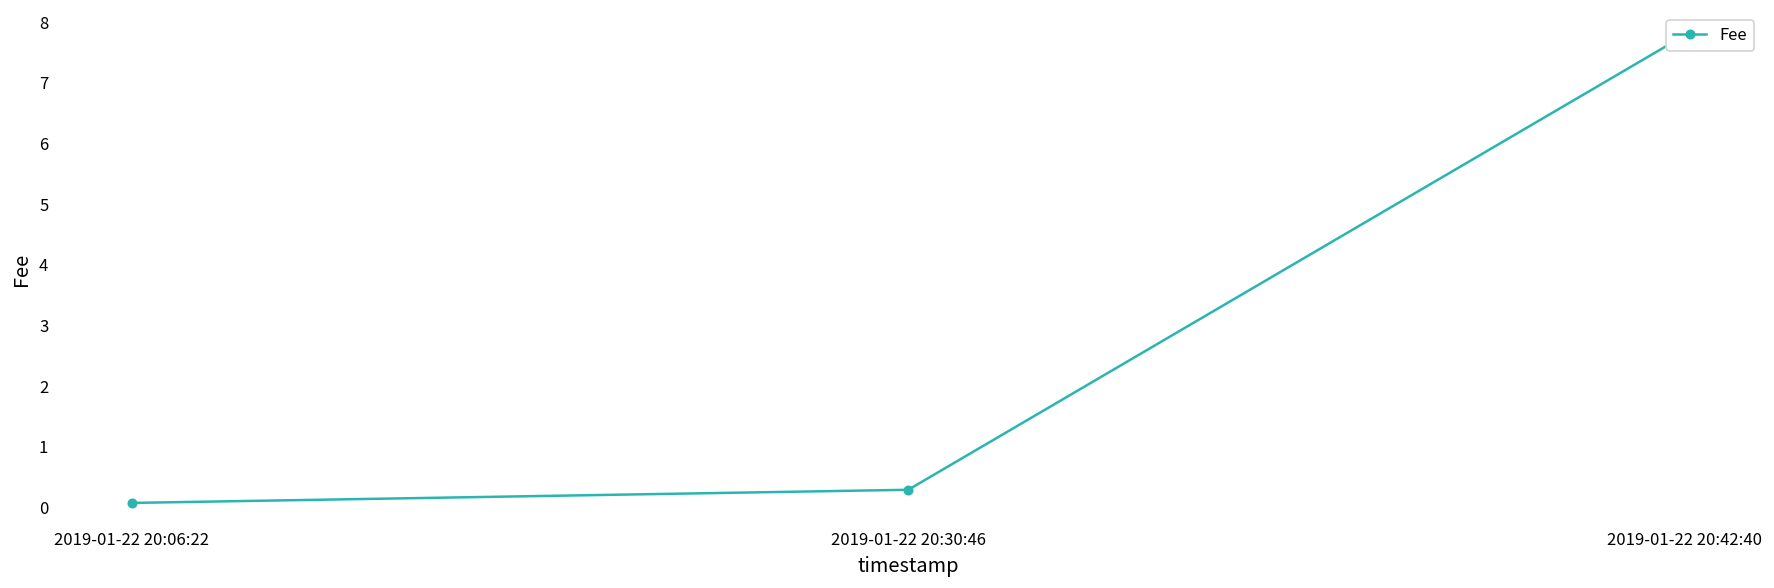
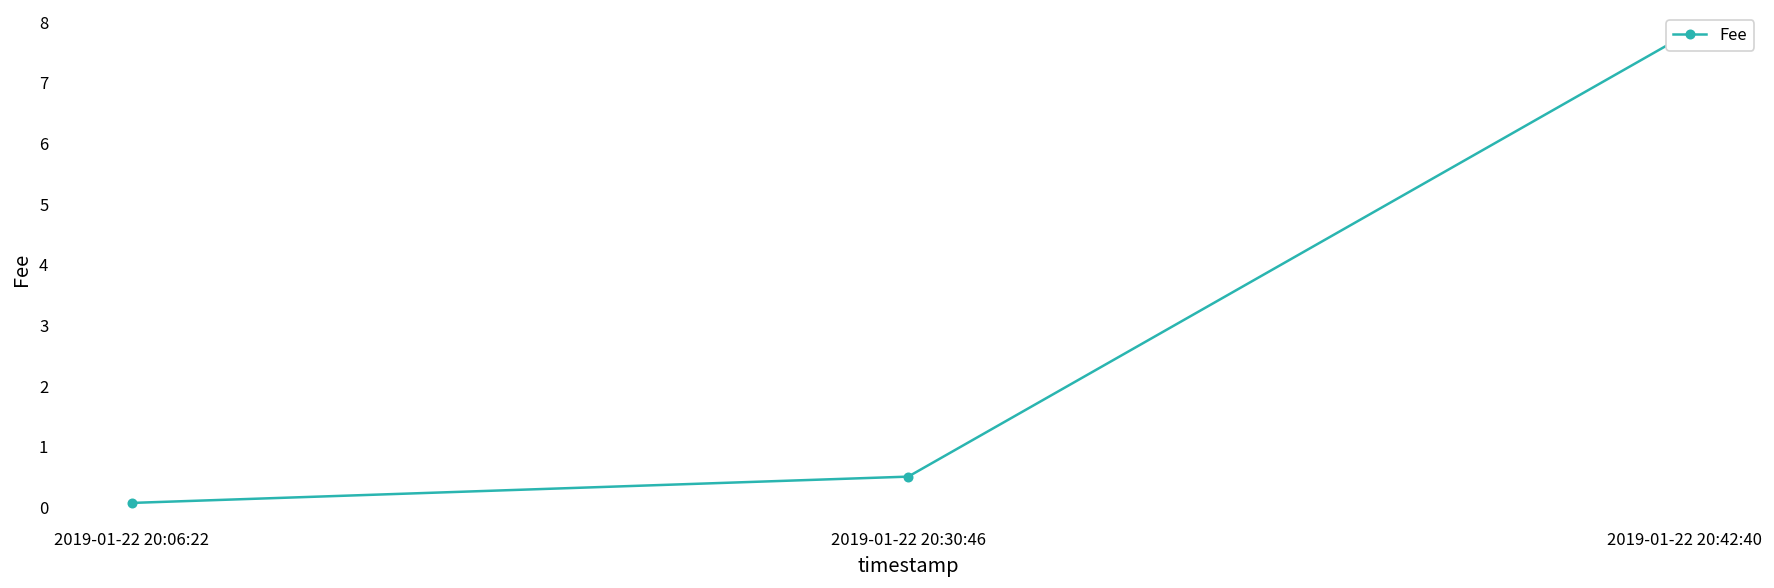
2019-01-22 20:30:46: 0.3 -> 0.5
